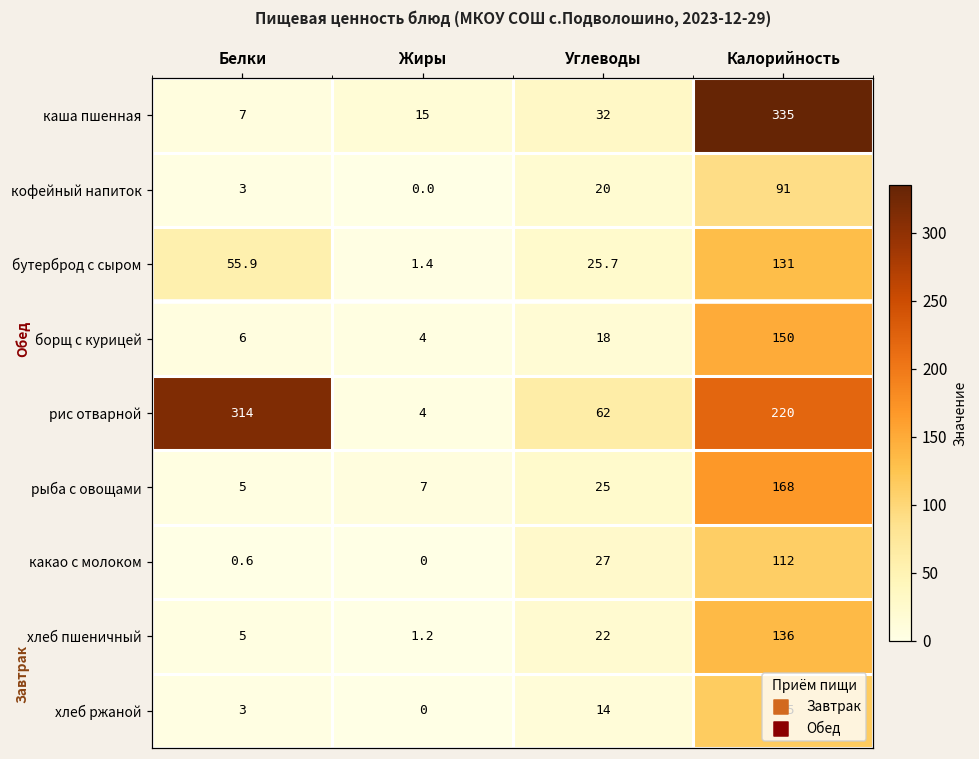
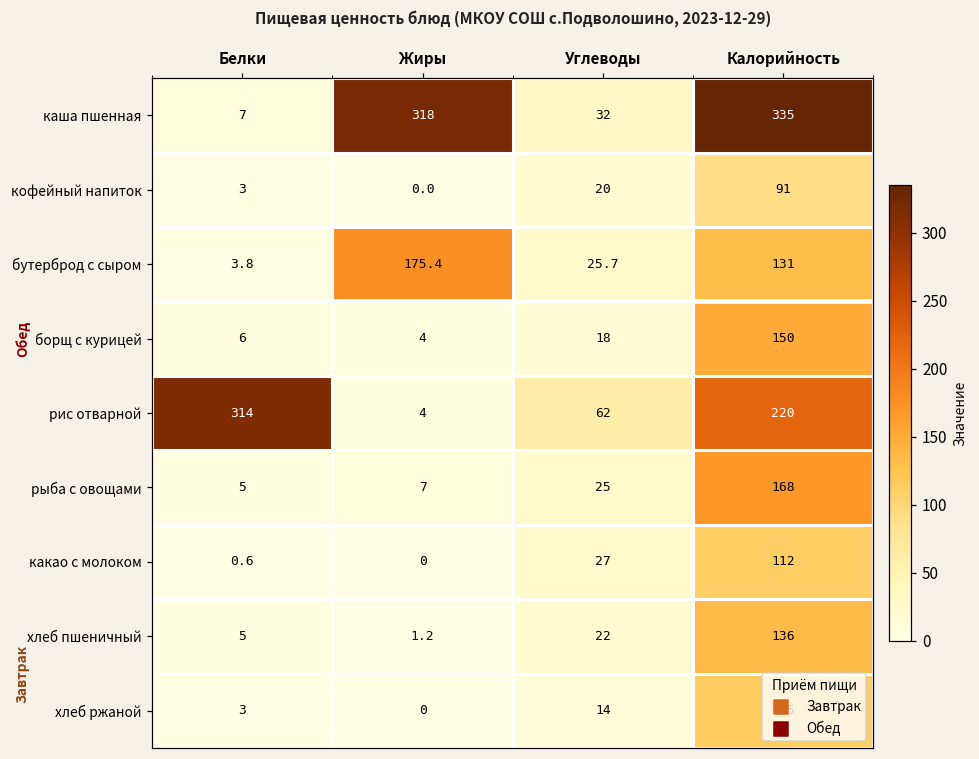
каша пшенная, Жиры: 15 -> 318
бутерброд с сыром, Белки: 55.9 -> 3.8
бутерброд с сыром, Жиры: 1.4 -> 175.4
